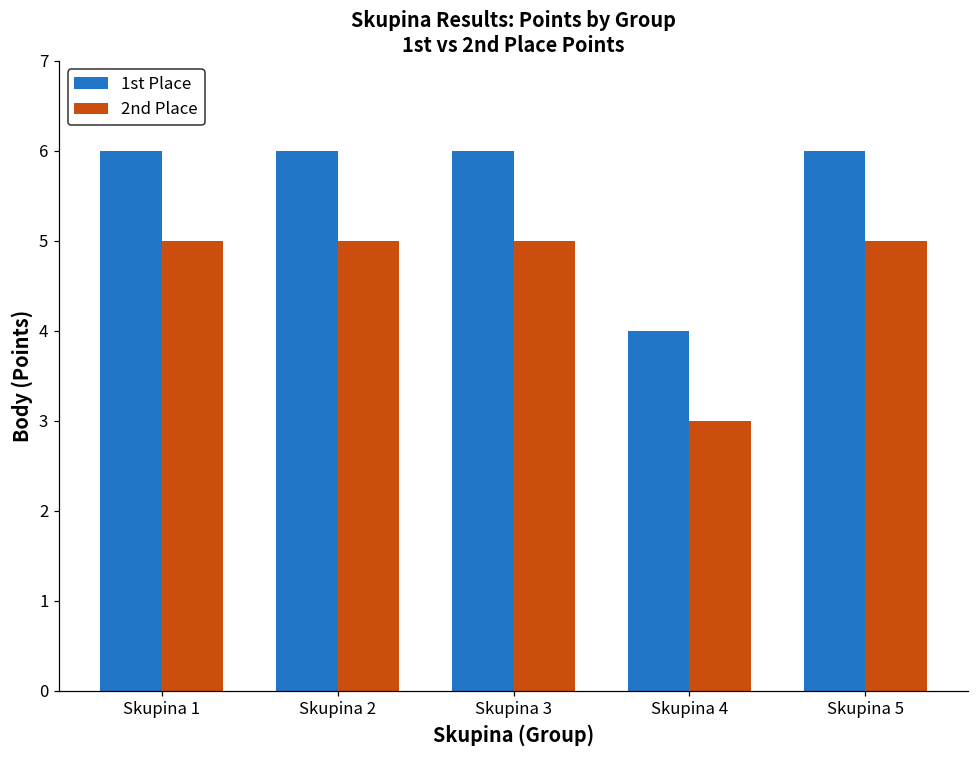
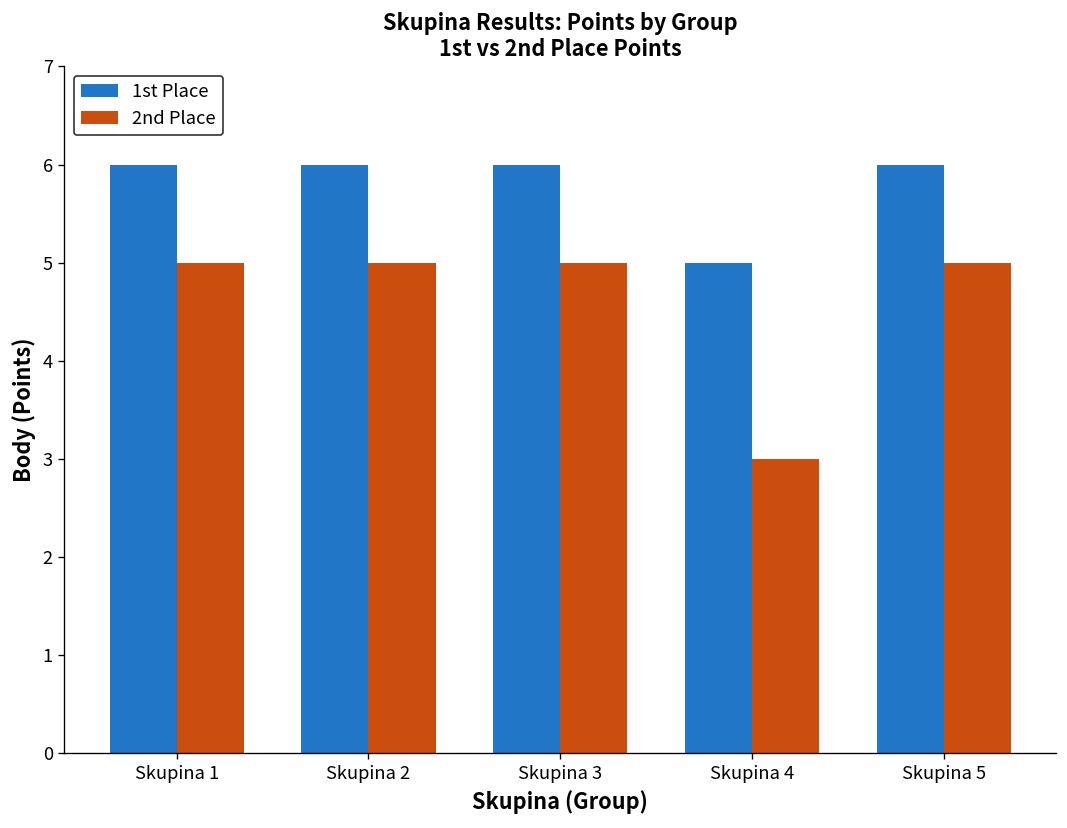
1st Place, Skupina 4: 4 -> 5
